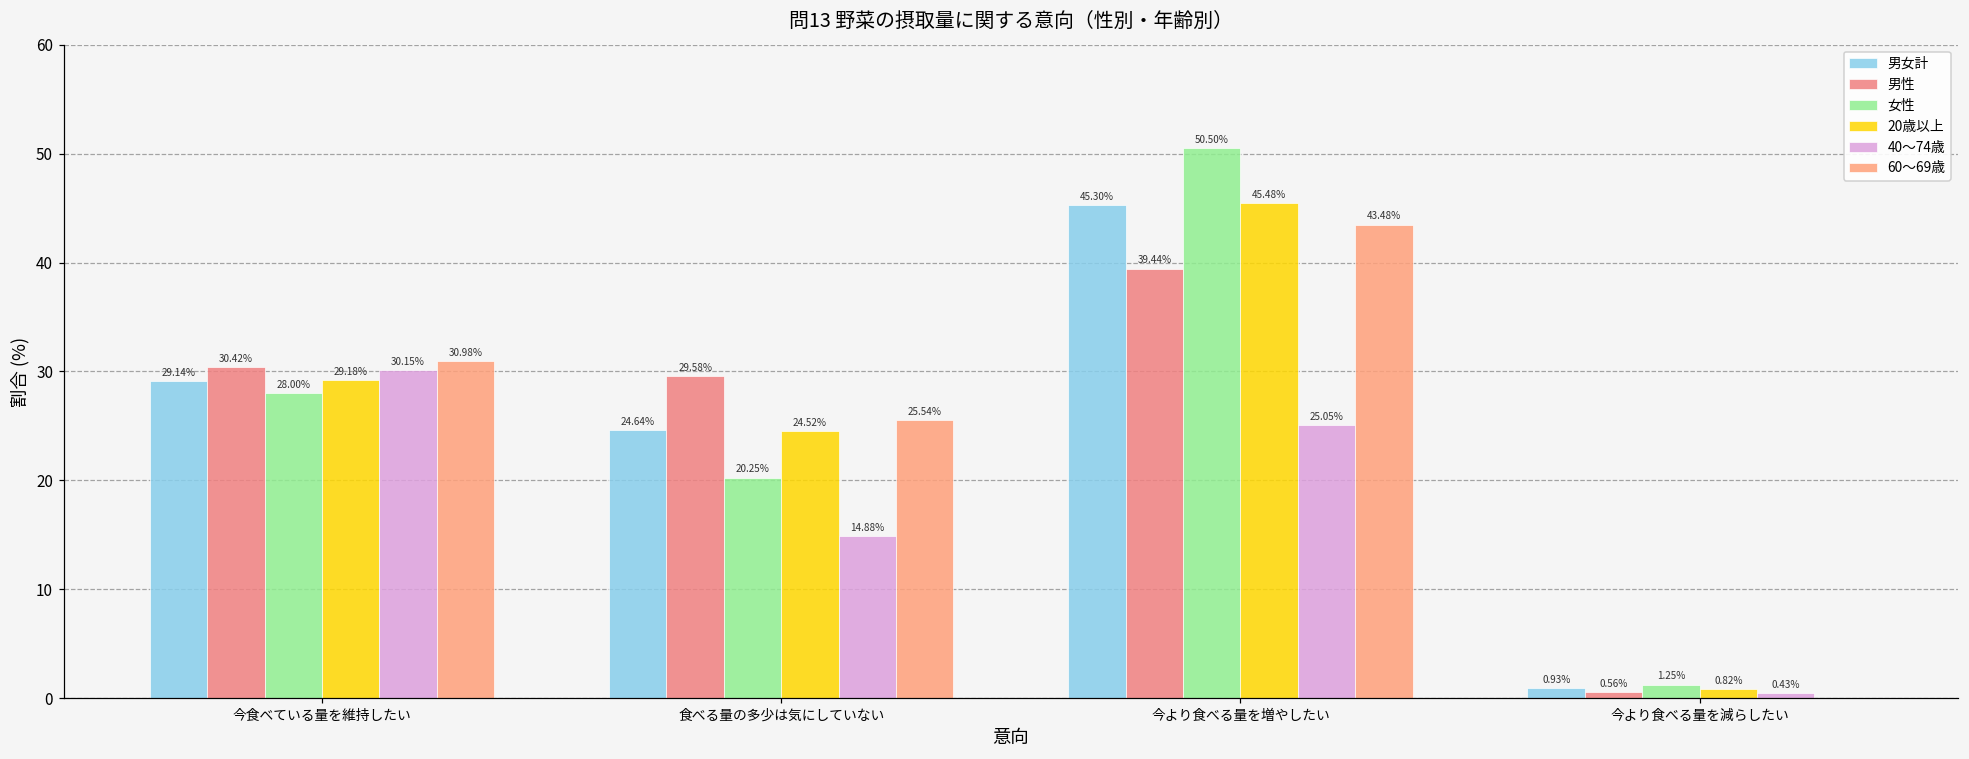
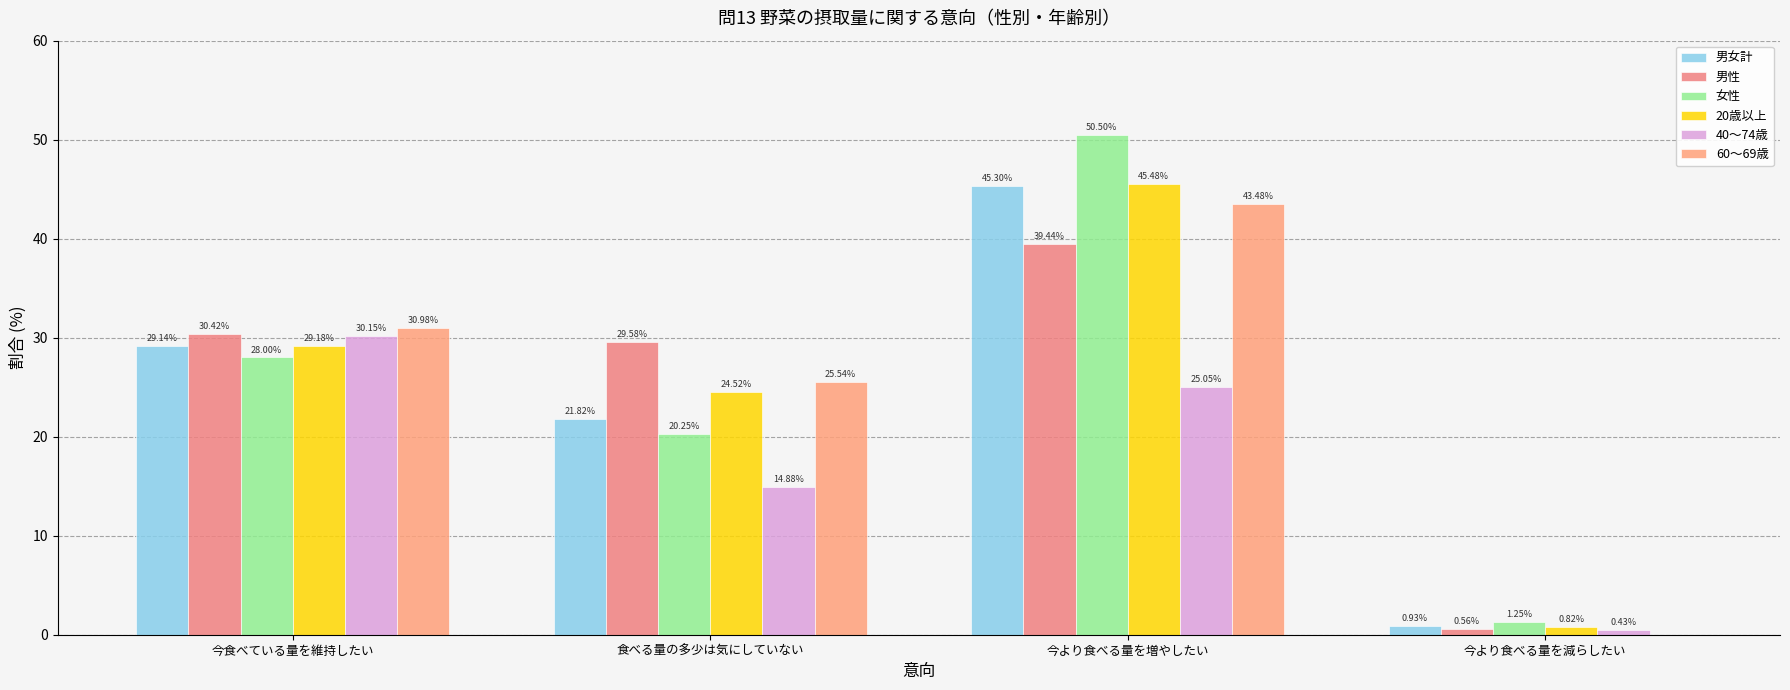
男女計, 食べる量の多少は気にしていない: 24.64% -> 21.82%
